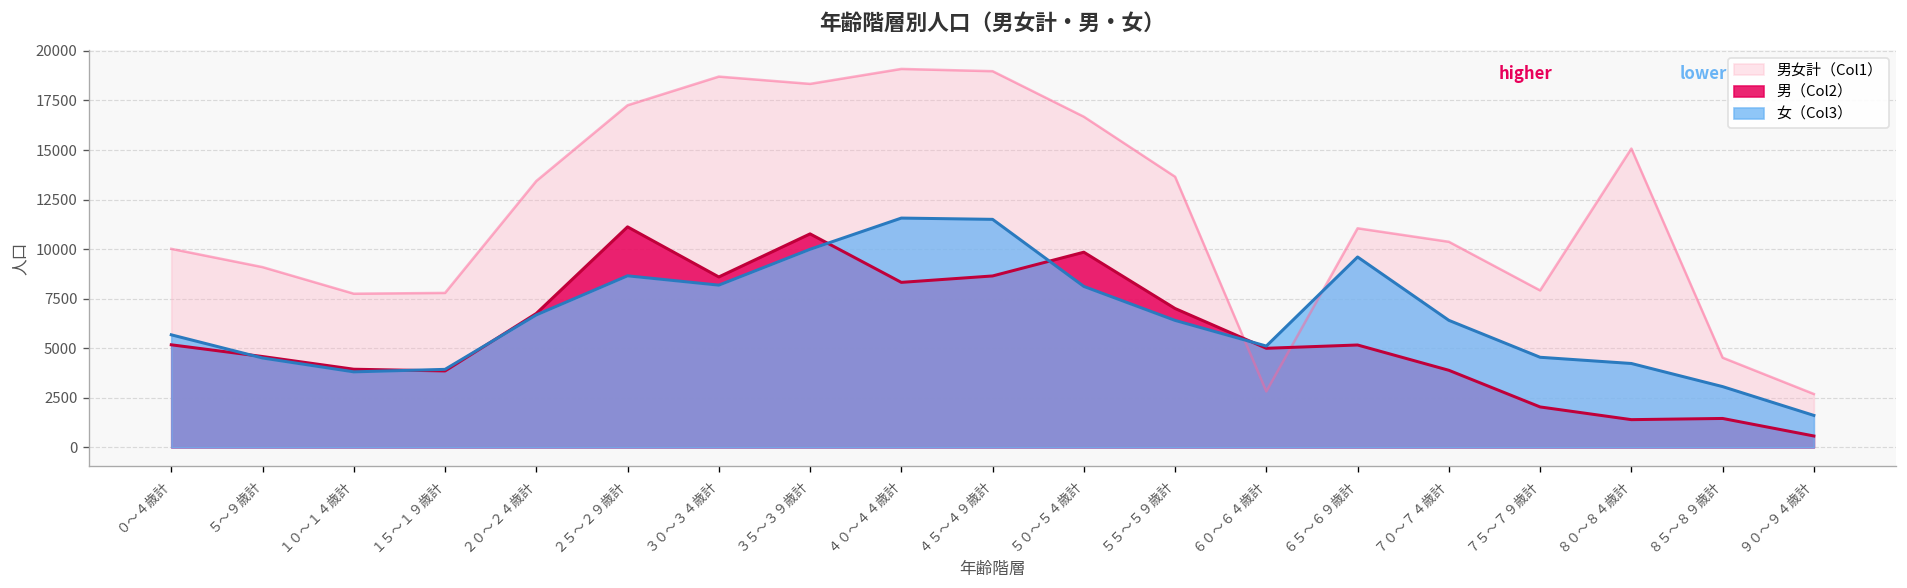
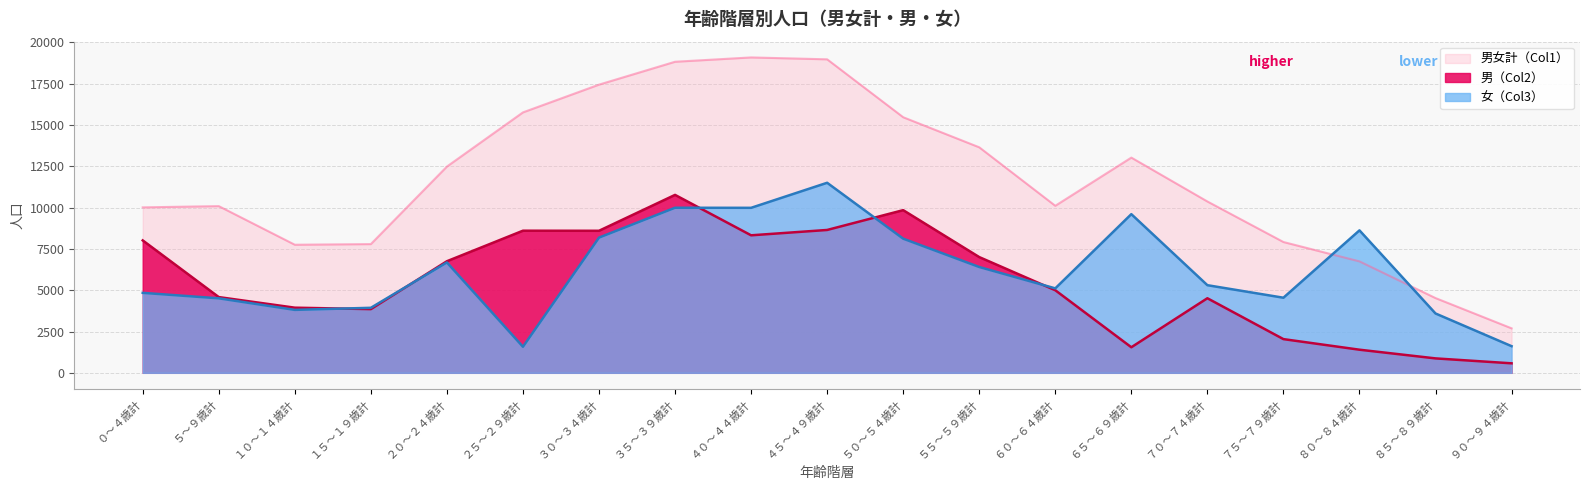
男（Col2）, ０～４歳計: 5200 -> 8000
女（Col3）, ０～４歳計: 5700 -> 4800
男女計（Col1）, ５～９歳計: 9100 -> 10100
男女計（Col1）, ２０～２４歳計: 13400 -> 12500
男女計（Col1）, ２５～２９歳計: 17300 -> 15800
男（Col2）, ２５～２９歳計: 11100 -> 8600
女（Col3）, ２５～２９歳計: 8700 -> 1600
男女計（Col1）, ３０～３４歳計: 18700 -> 17400
男女計（Col1）, ３５～３９歳計: 18300 -> 18800
女（Col3）, ４０～４４歳計: 11600 -> 10000
男女計（Col1）, ５０～５４歳計: 16700 -> 15500
男女計（Col1）, ６０～６４歳計: 2800 -> 10100
男女計（Col1）, ６５～６９歳計: 11100 -> 13000
男（Col2）, ６５～６９歳計: 5200 -> 1500
男（Col2）, ７０～７４歳計: 3900 -> 4500
女（Col3）, ７０～７４歳計: 6400 -> 5300
男女計（Col1）, ８０～８４歳計: 15100 -> 6700
女（Col3）, ８０～８４歳計: 4200 -> 8600
男（Col2）, ８５～８９歳計: 1500 -> 900
女（Col3）, ８５～８９歳計: 3100 -> 3600
